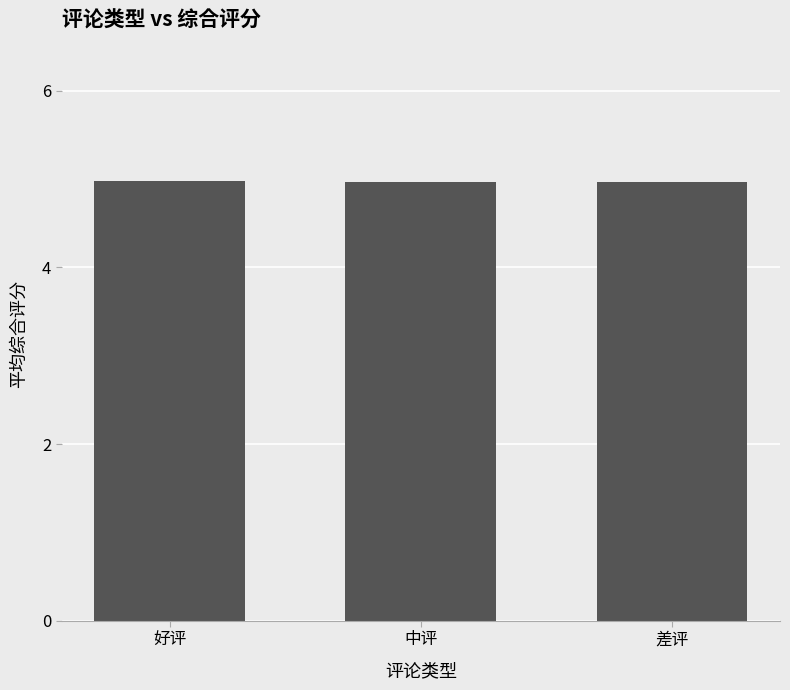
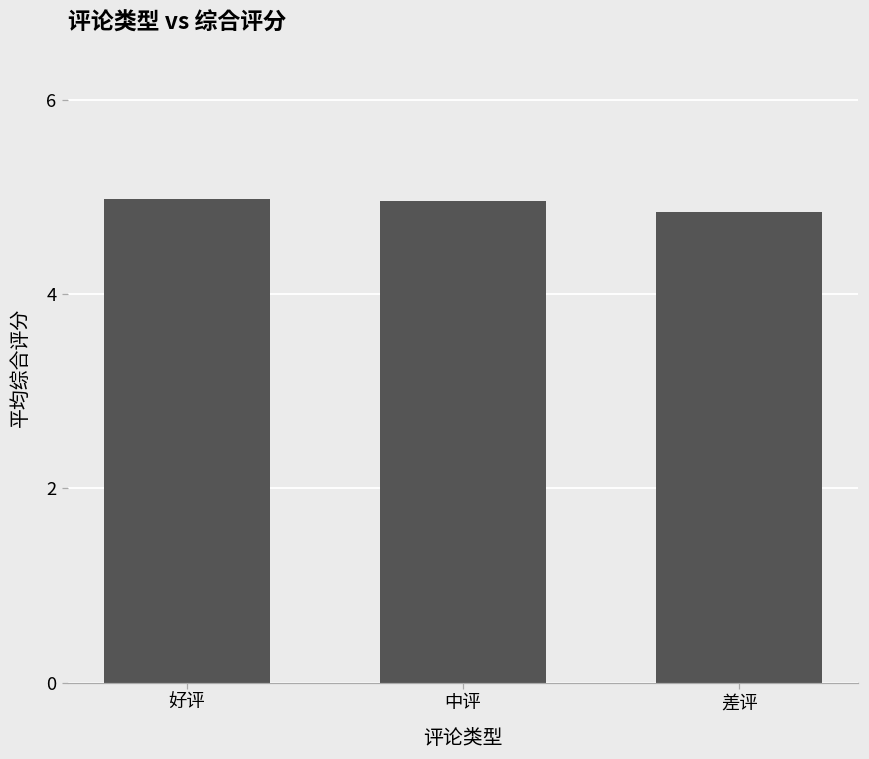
差评: 5.0 -> 4.8
